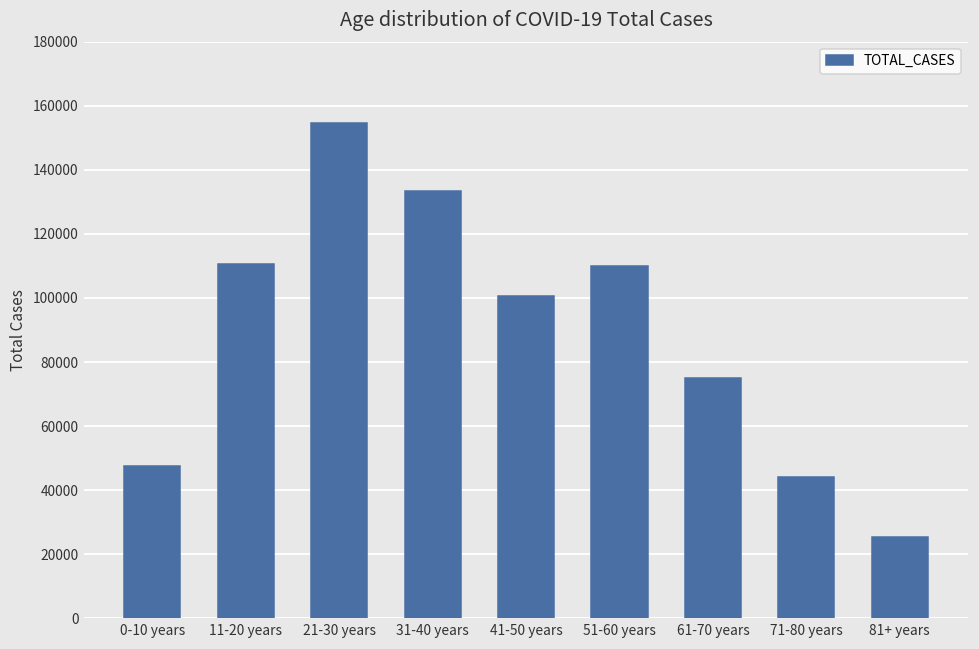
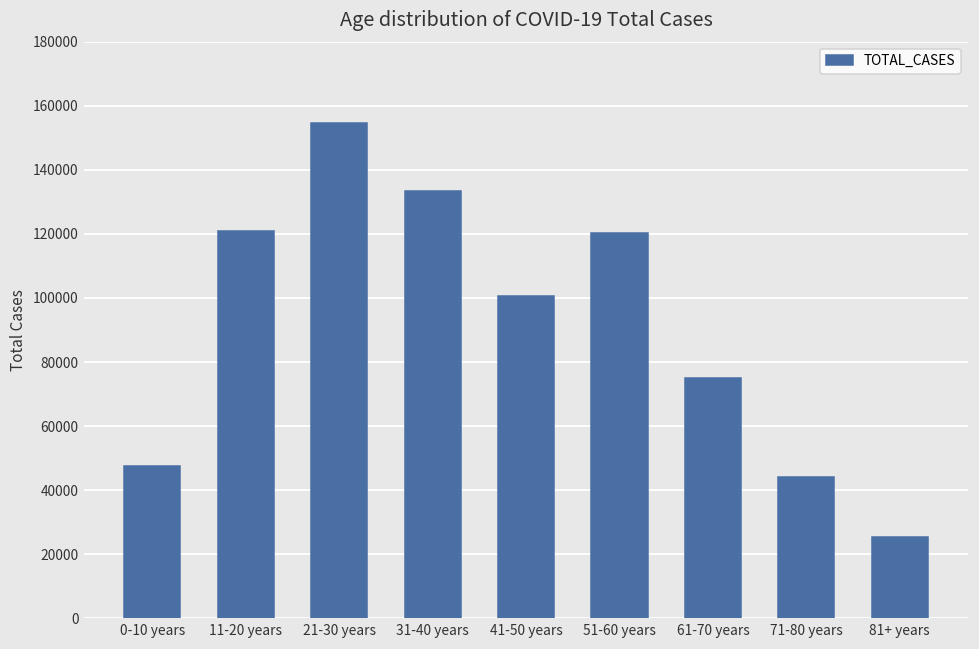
11-20 years: 111000 -> 121000
51-60 years: 110000 -> 120000
